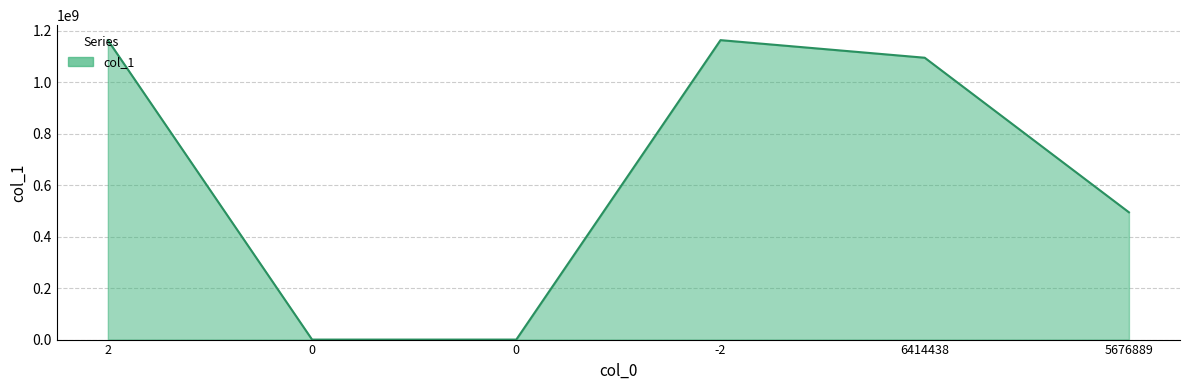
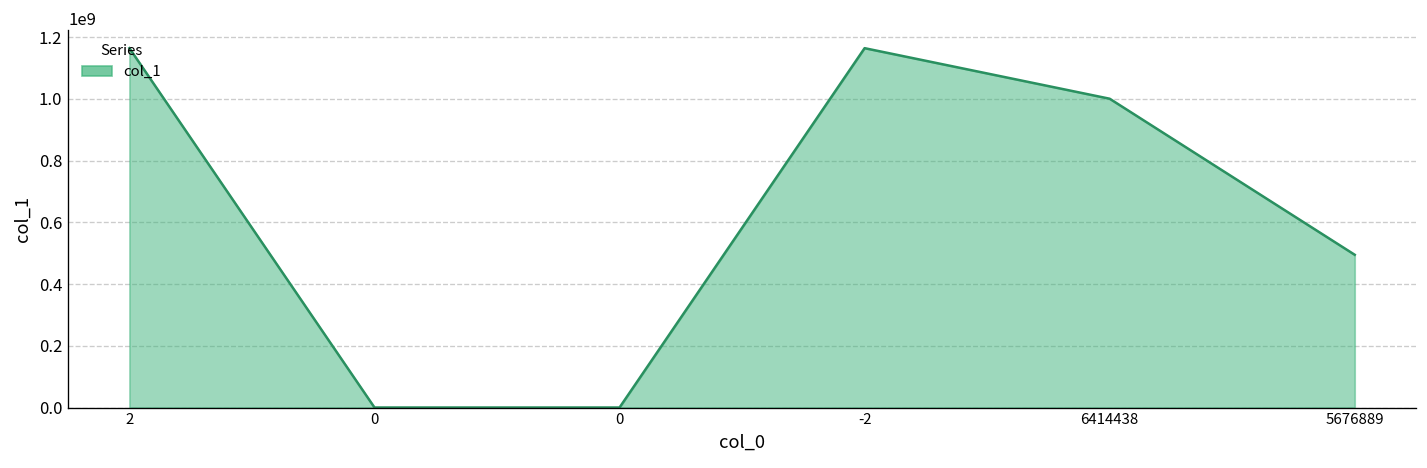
6414438: 1100000000 -> 1000000000
